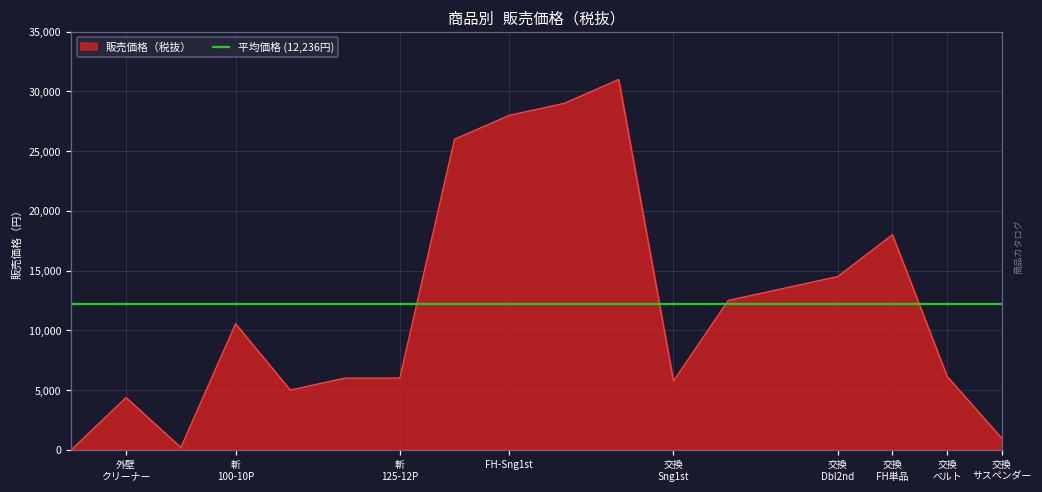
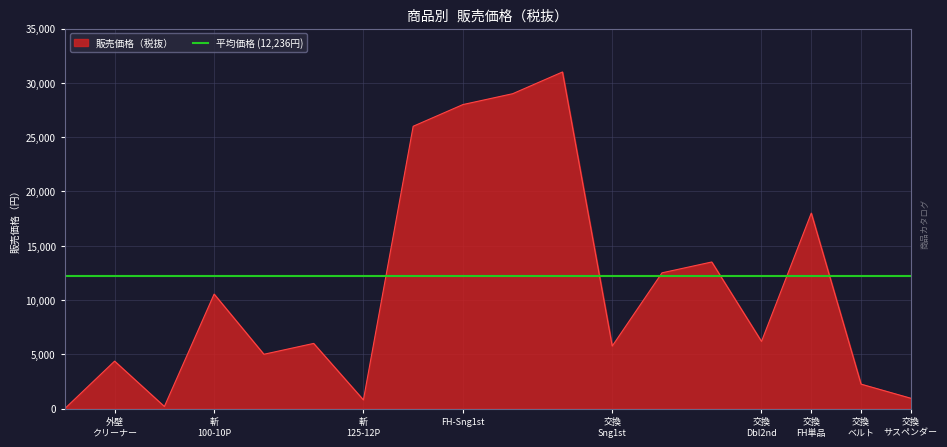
斬 125-12P: 6,000 -> 800
交換 Dbl2nd: 14,500 -> 6,200
交換 ベルト: 6,100 -> 2,300
